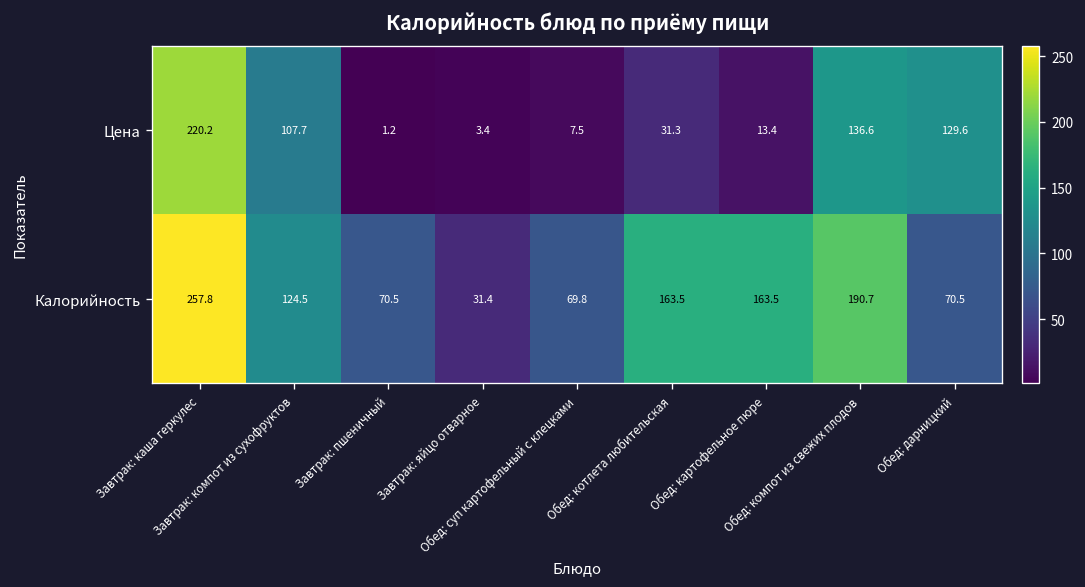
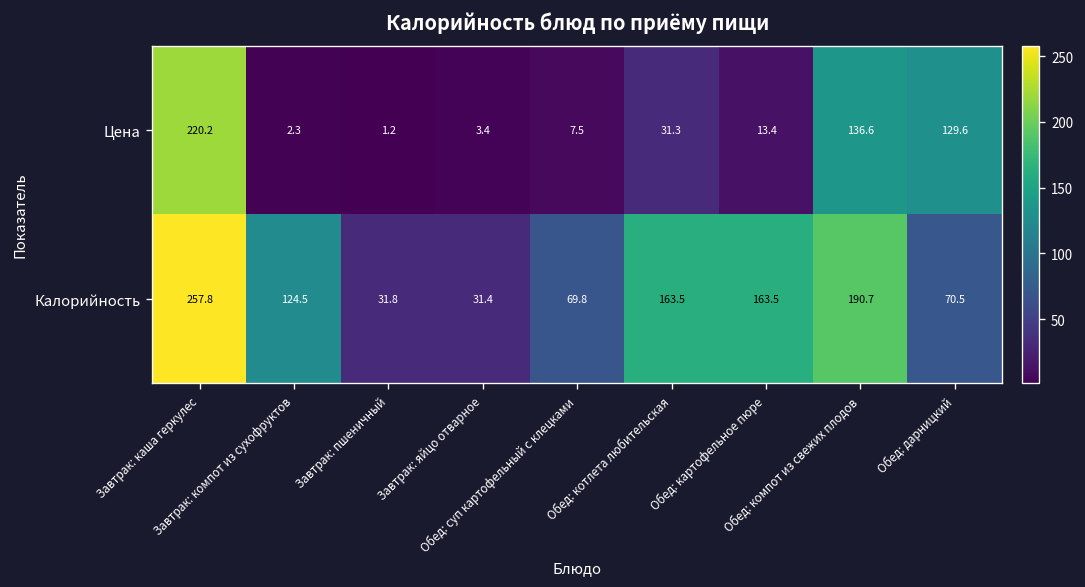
Цена, Завтрак: компот из сухофруктов: 107.7 -> 2.3
Калорийность, Завтрак: пшеничный: 70.5 -> 31.8
